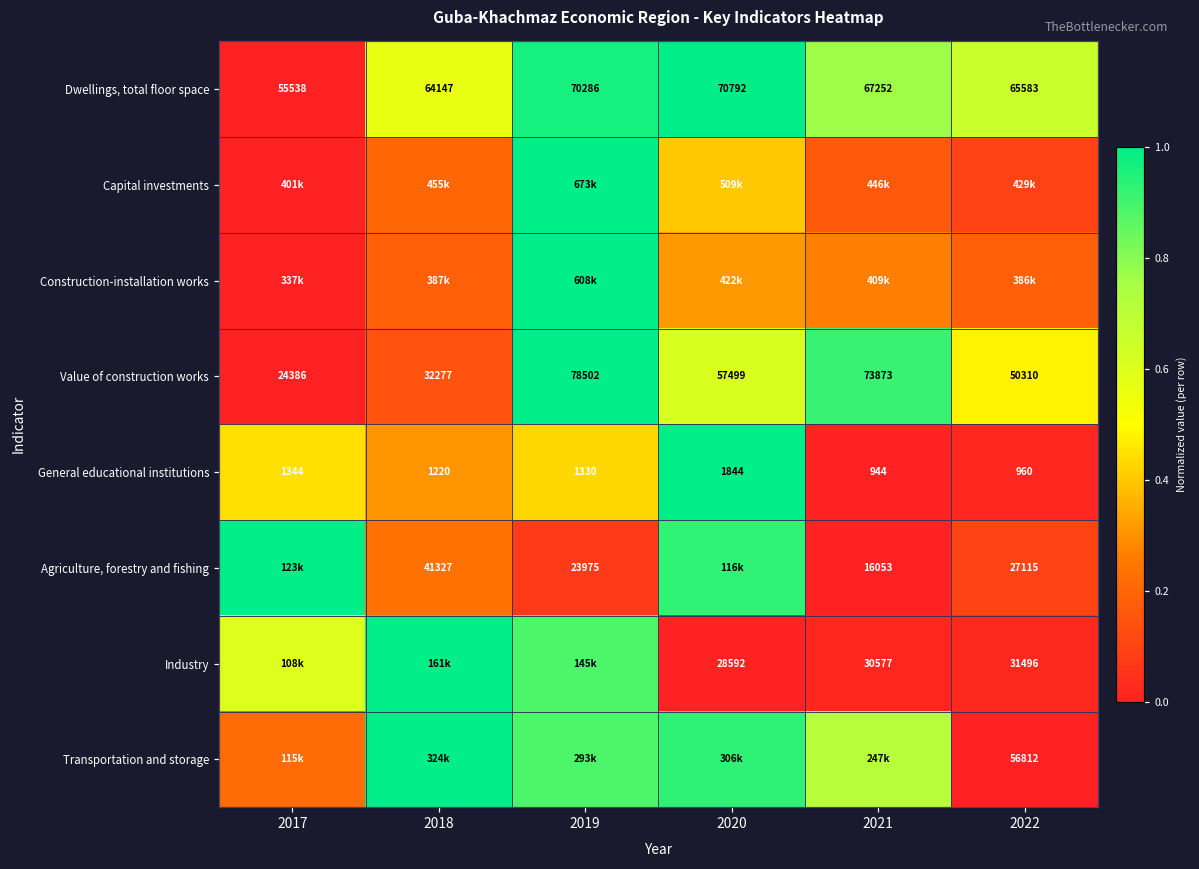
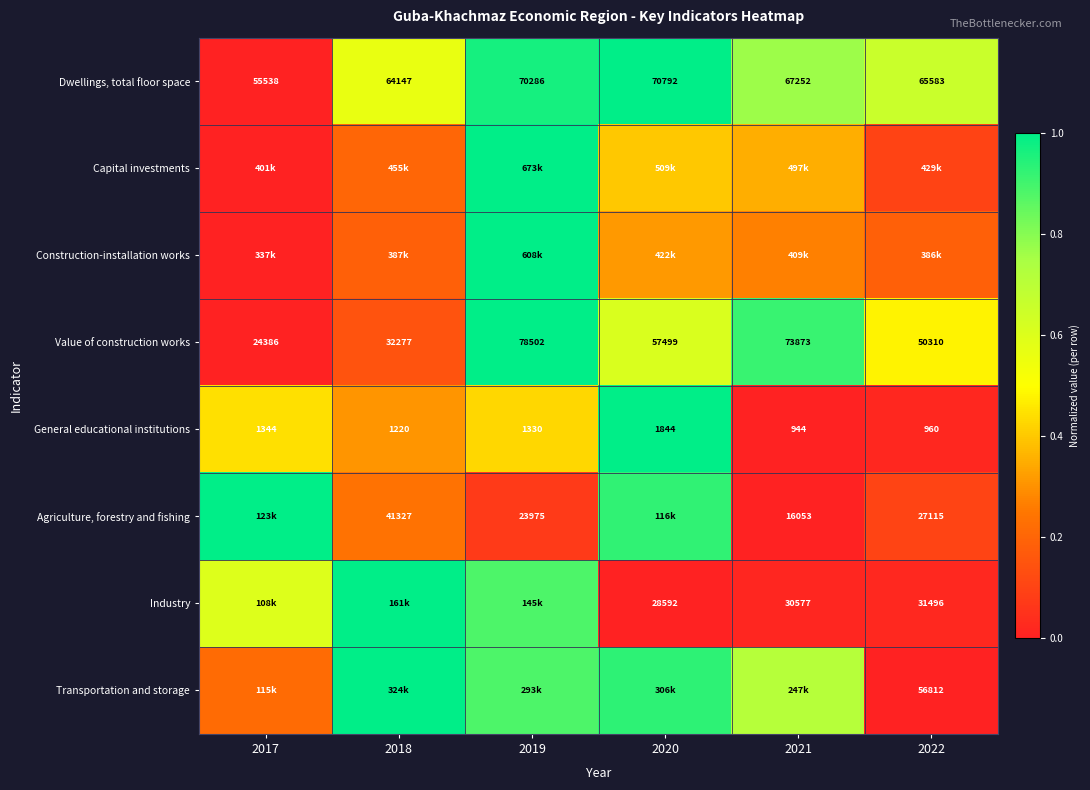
Capital investments, 2021: 446k -> 497k
